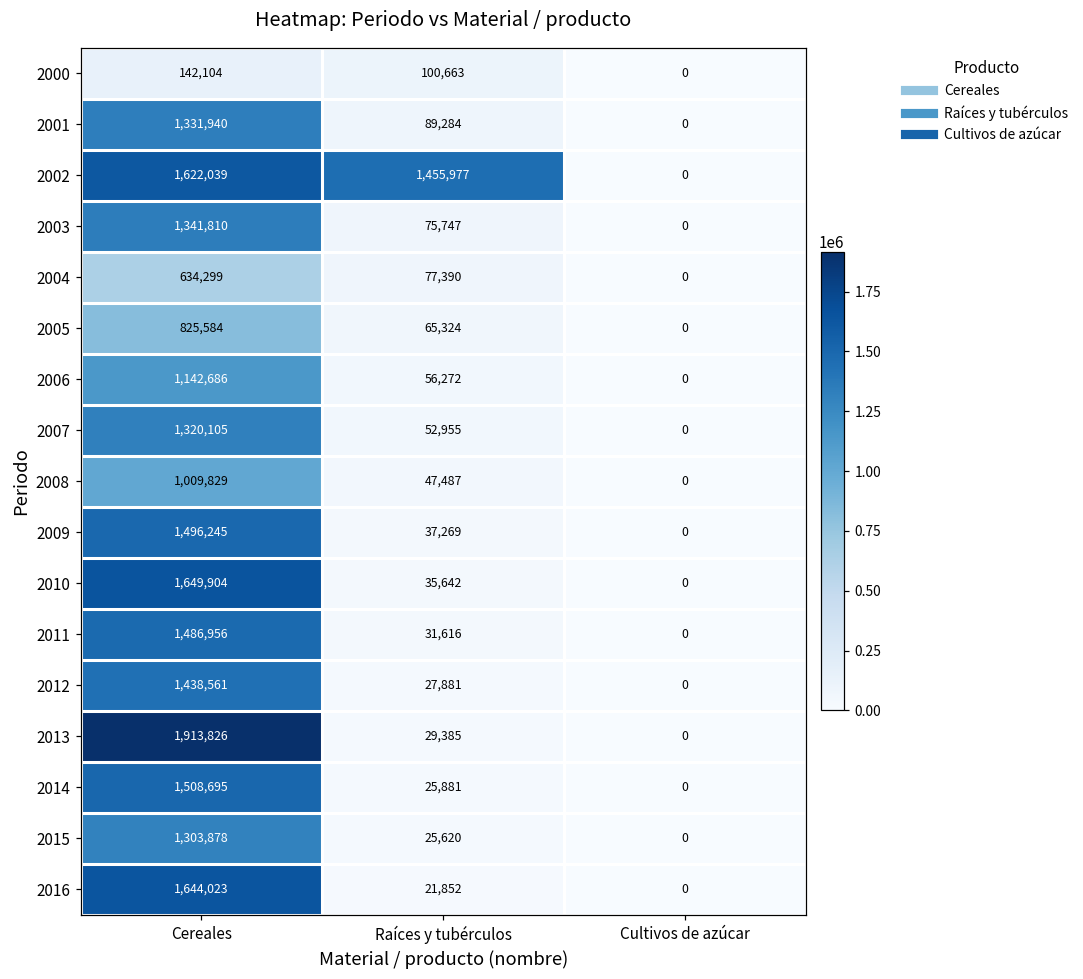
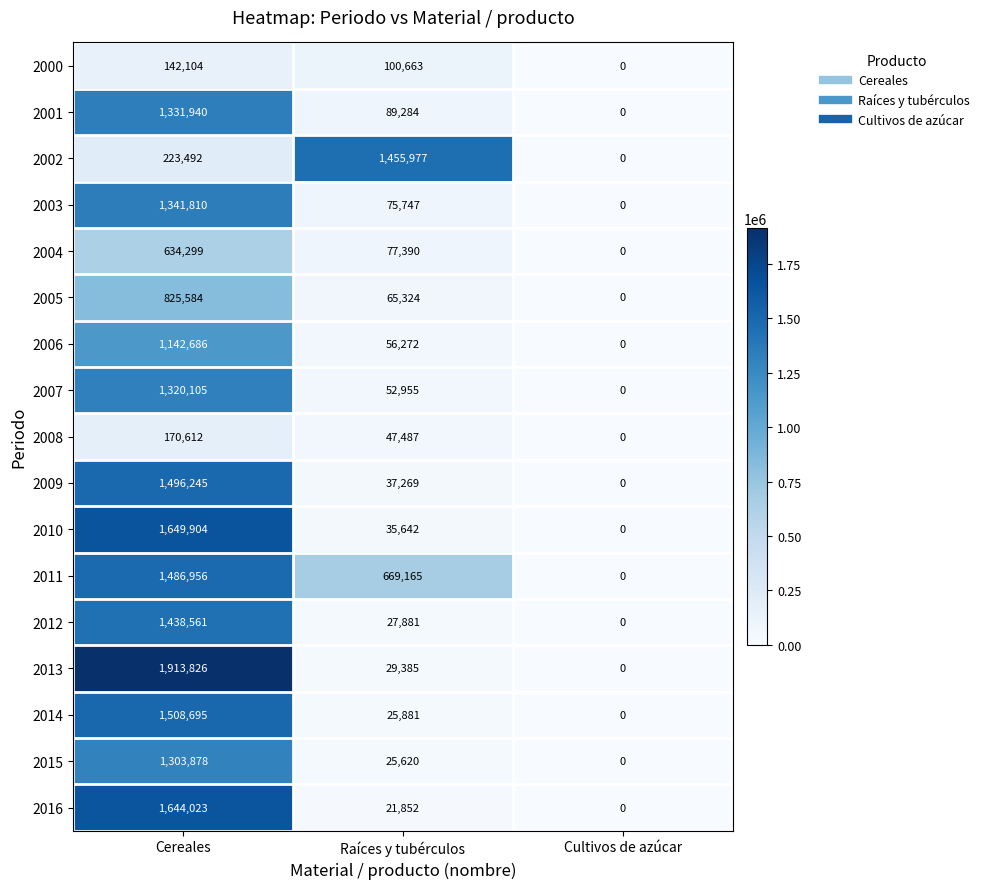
2002, Cereales: 1,622,039 -> 223,492
2008, Cereales: 1,009,829 -> 170,612
2011, Raíces y tubérculos: 31,616 -> 669,165
